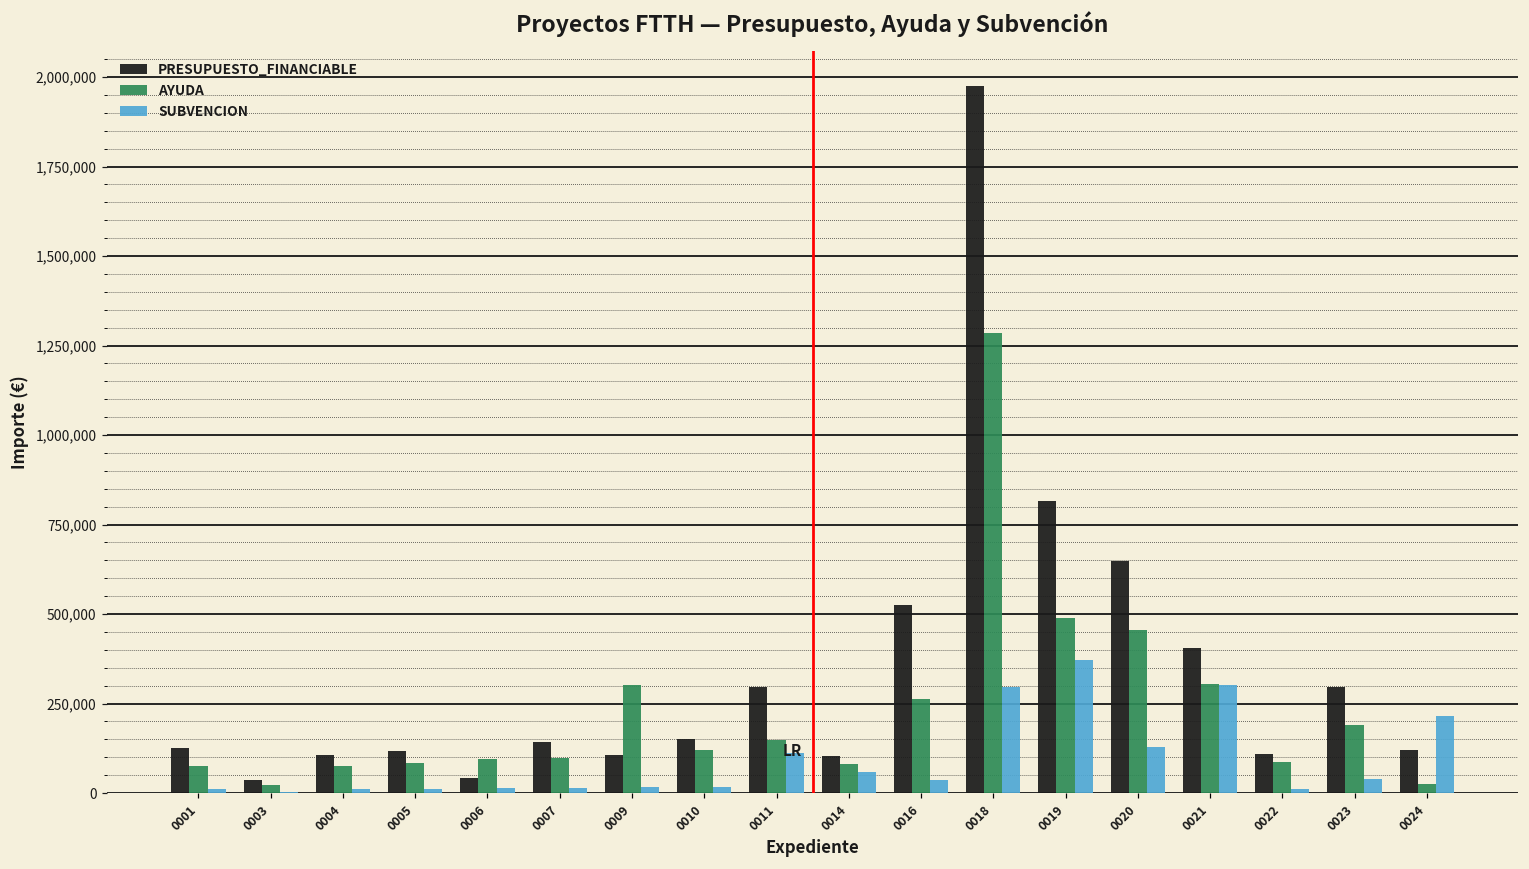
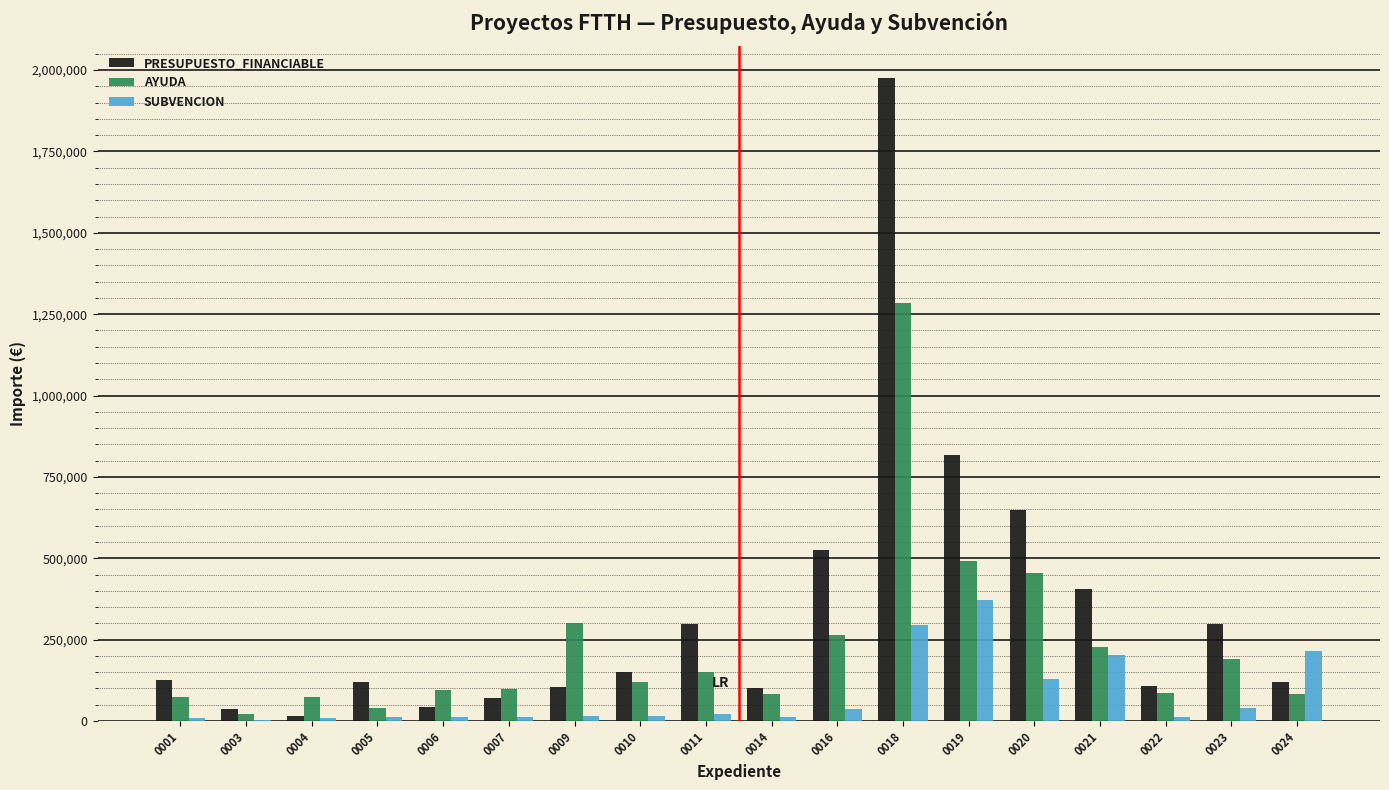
PRESUPUESTO_FINANCIABLE, 0004: 110,000 -> 20,000
AYUDA, 0005: 80,000 -> 40,000
PRESUPUESTO_FINANCIABLE, 0007: 140,000 -> 70,000
SUBVENCION, 0011: 110,000 -> 20,000
SUBVENCION, 0014: 60,000 -> 10,000
AYUDA, 0021: 300,000 -> 230,000
SUBVENCION, 0021: 300,000 -> 200,000
AYUDA, 0024: 20,000 -> 80,000
